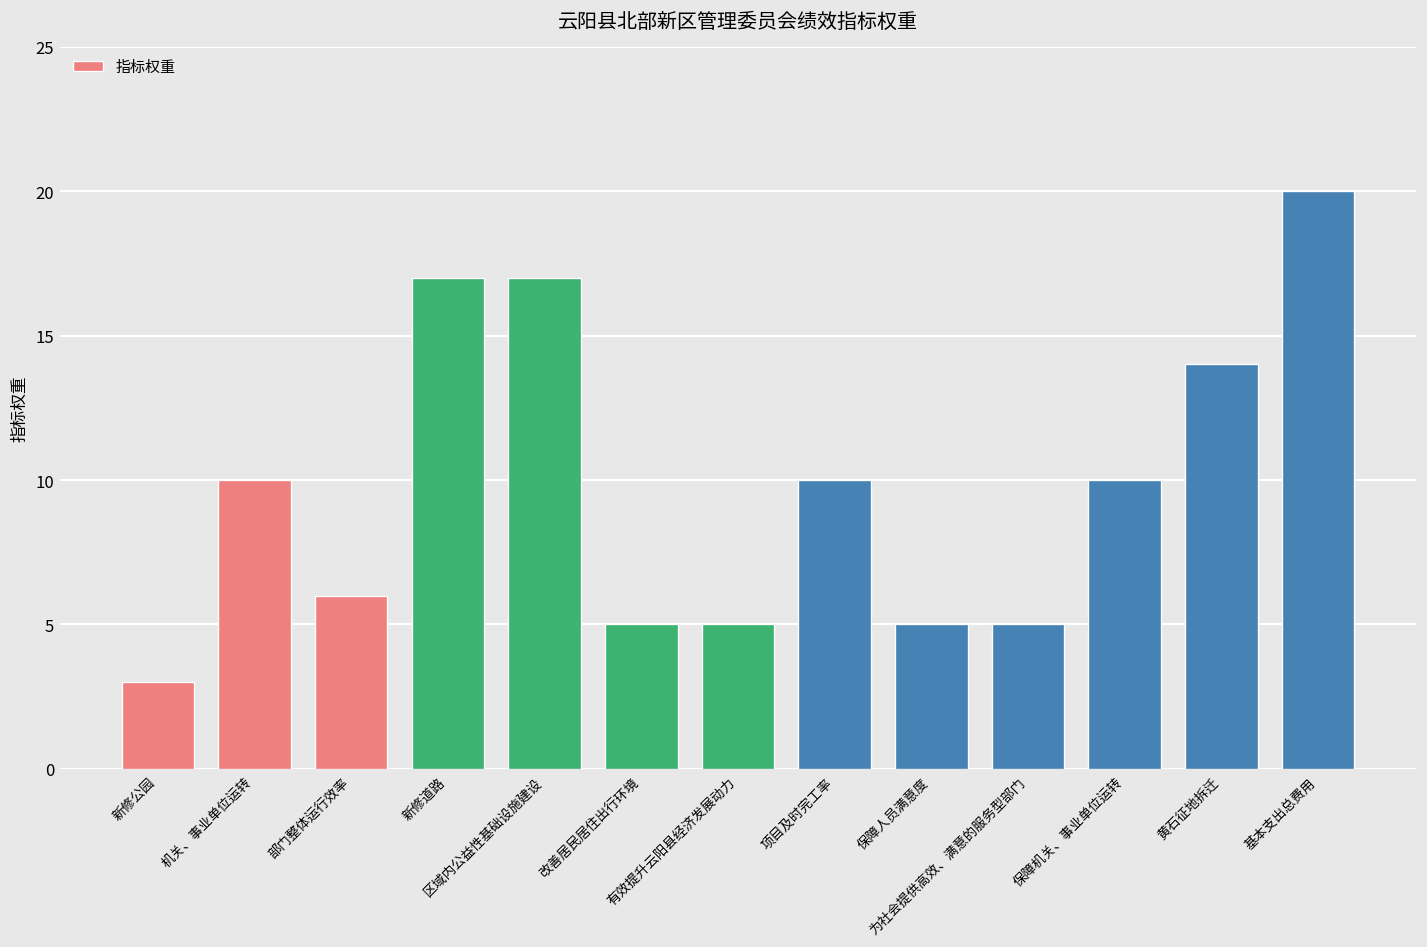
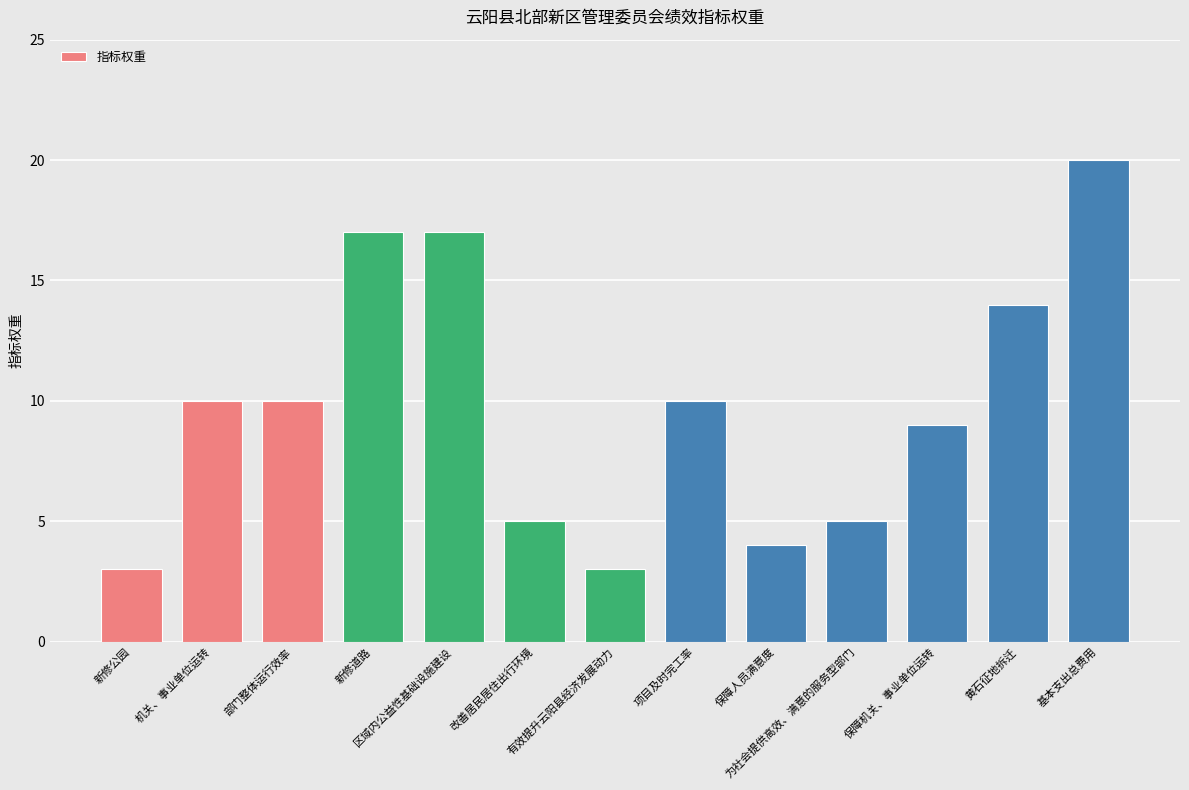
部门整体运行效率: 6 -> 10
有效提升云阳县经济发展动力: 5 -> 3
保障人员满意度: 5 -> 4
保障机关、事业单位运转: 10 -> 9
